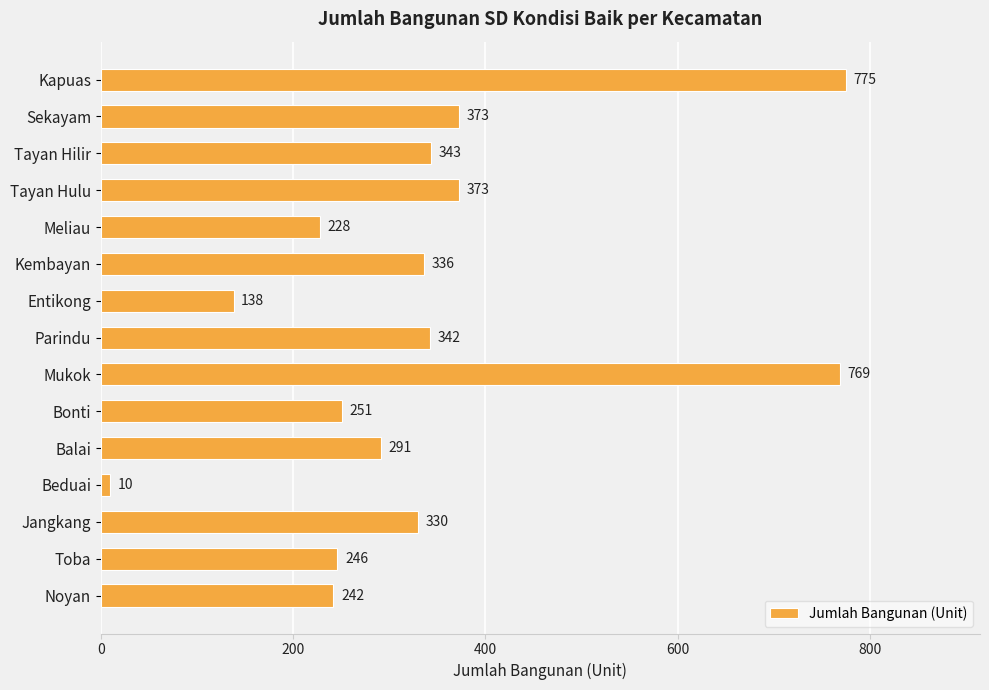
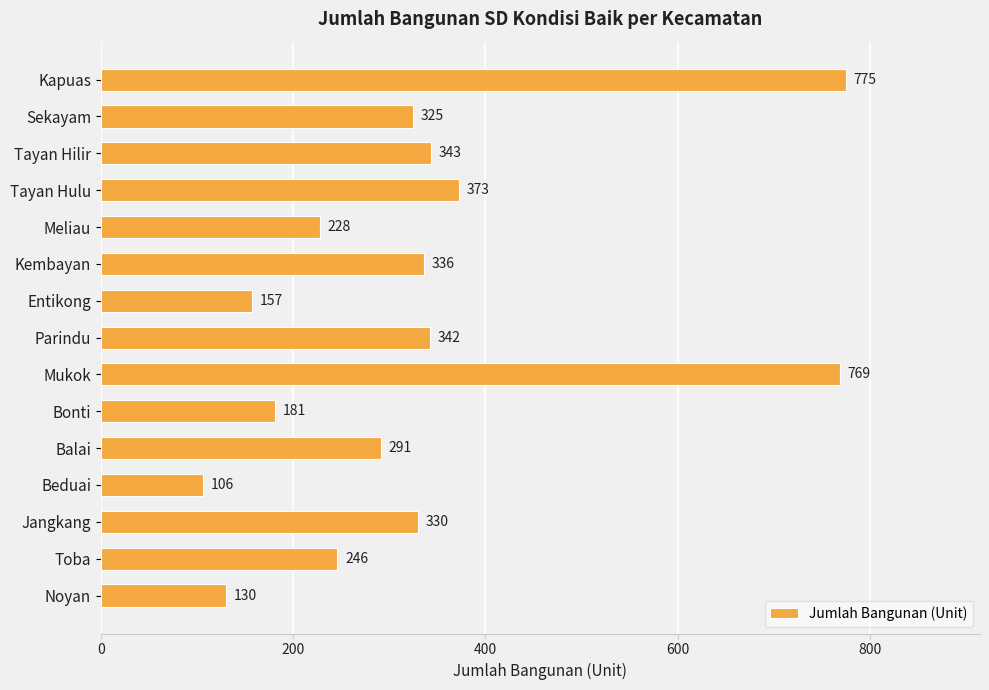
Sekayam: 373 -> 325
Entikong: 138 -> 157
Bonti: 251 -> 181
Beduai: 10 -> 106
Noyan: 242 -> 130
